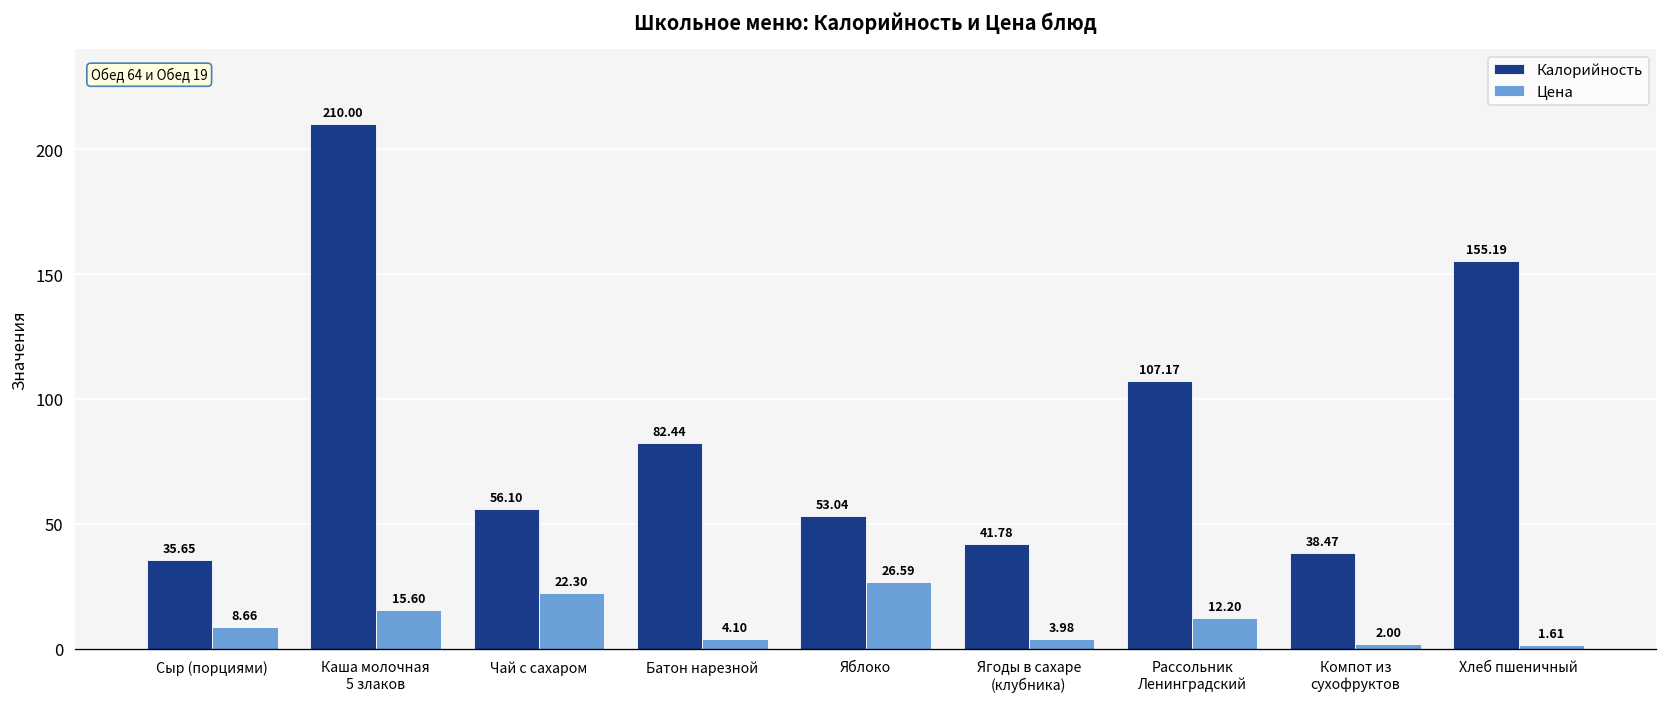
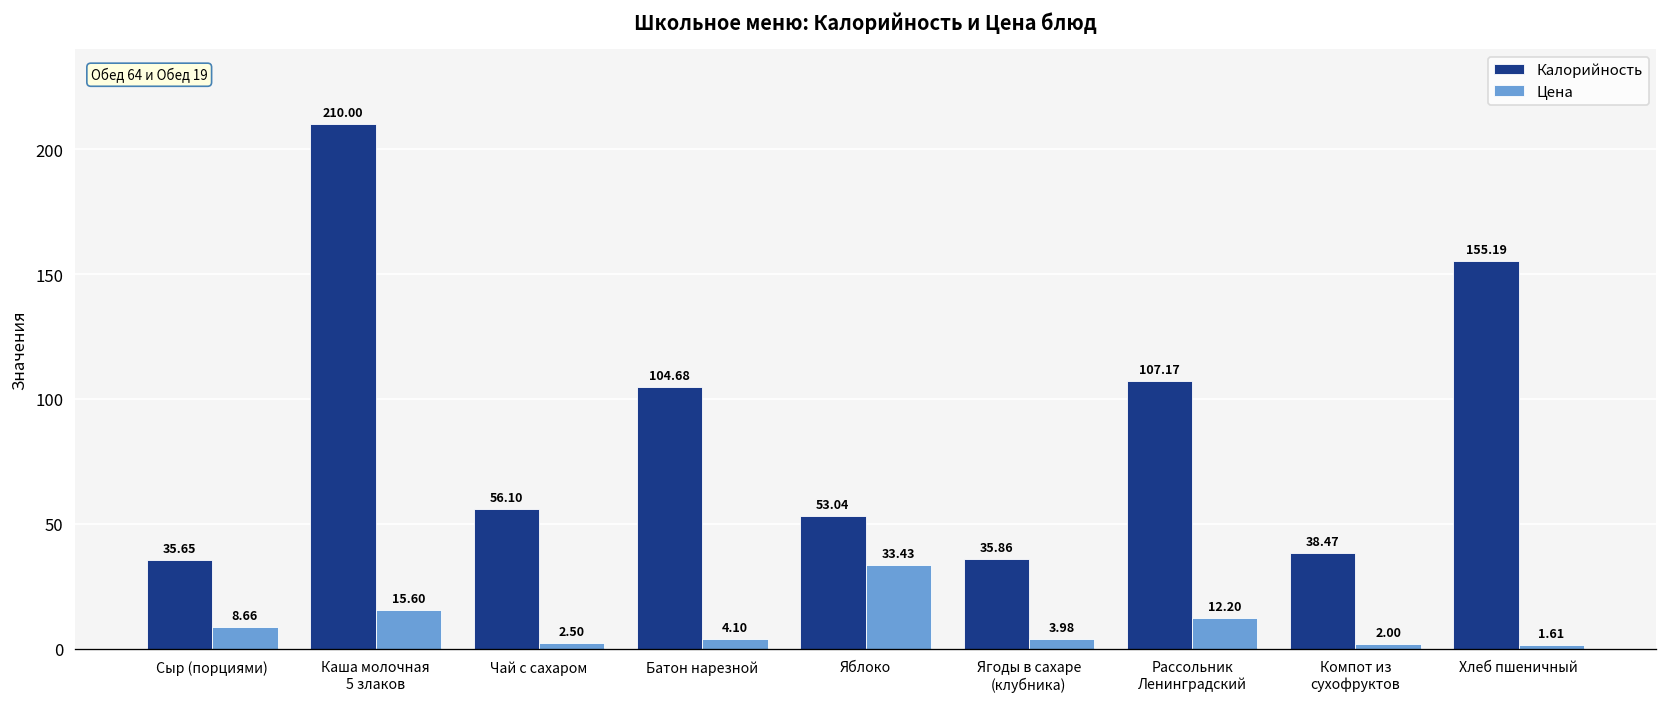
Цена, Чай с сахаром: 22.30 -> 2.50
Калорийность, Батон нарезной: 82.44 -> 104.68
Цена, Яблоко: 26.59 -> 33.43
Калорийность, Ягоды в сахаре (клубника): 41.78 -> 35.86
